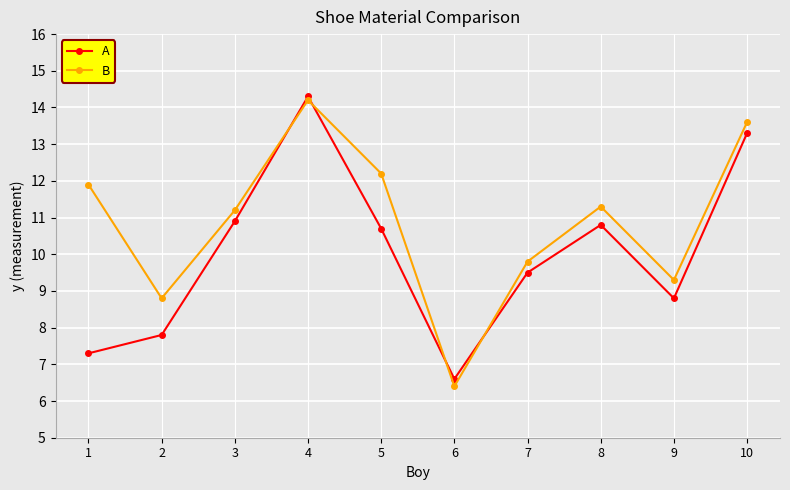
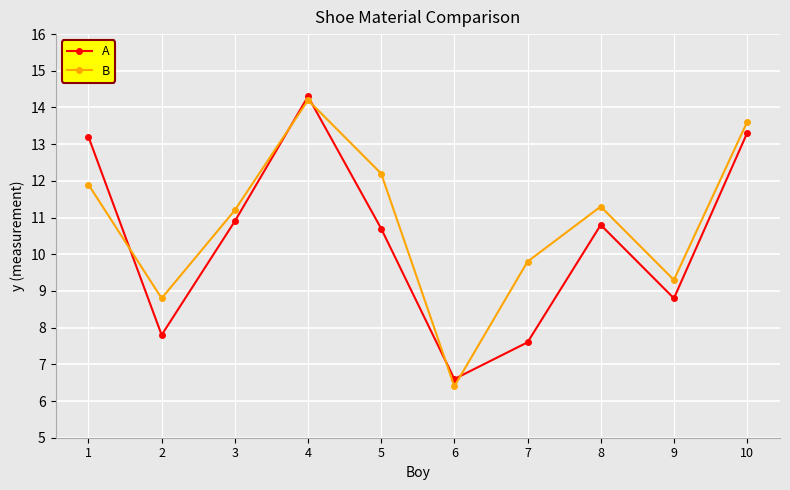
A, 1: 7.3 -> 13.2
A, 7: 9.5 -> 7.6
